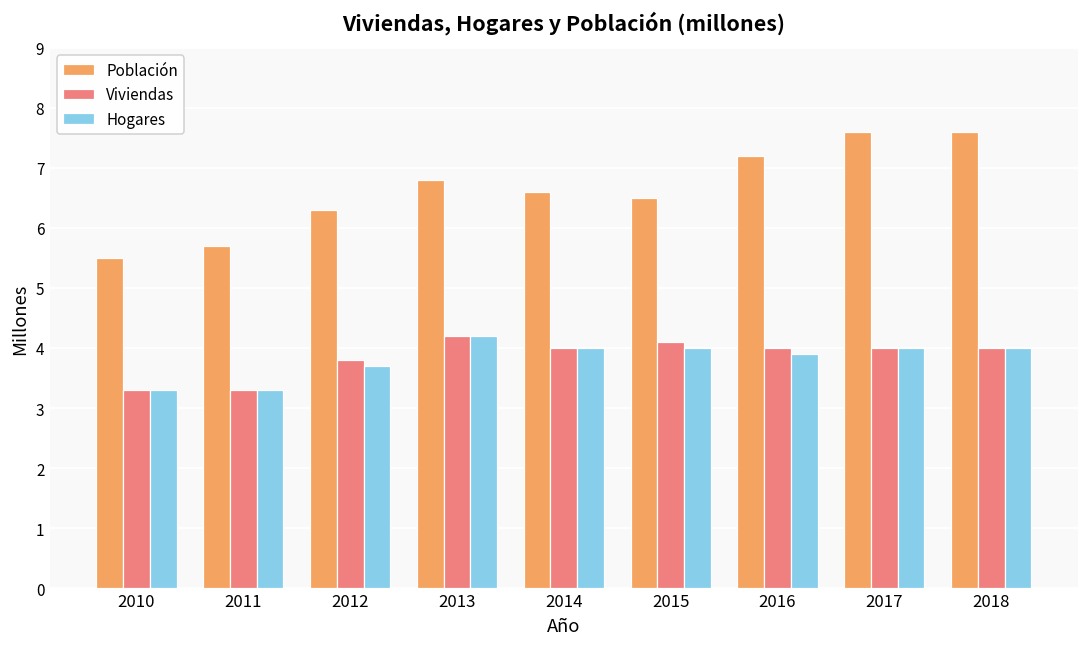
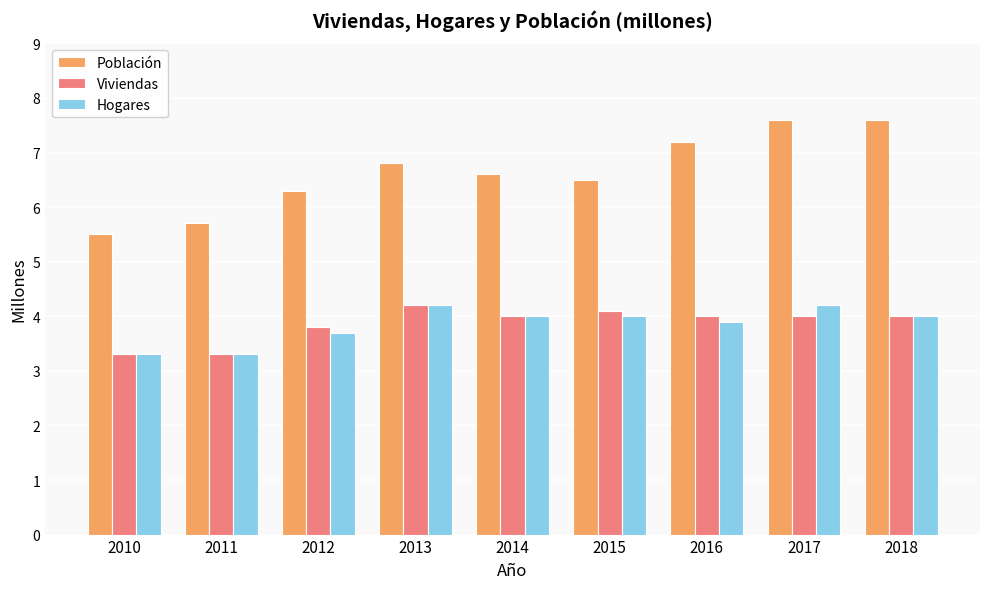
Hogares, 2017: 4.0 -> 4.2
